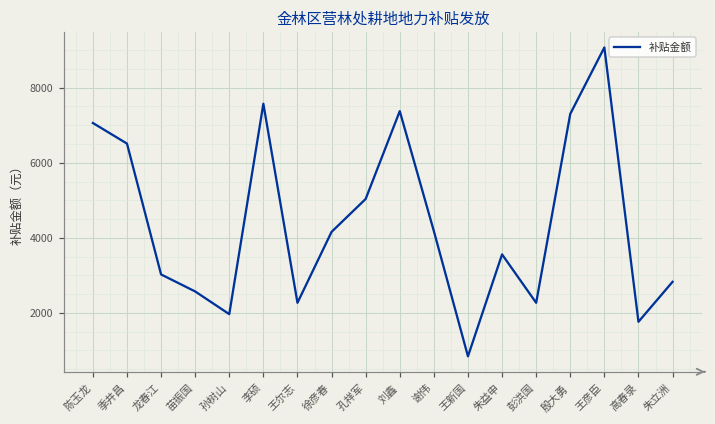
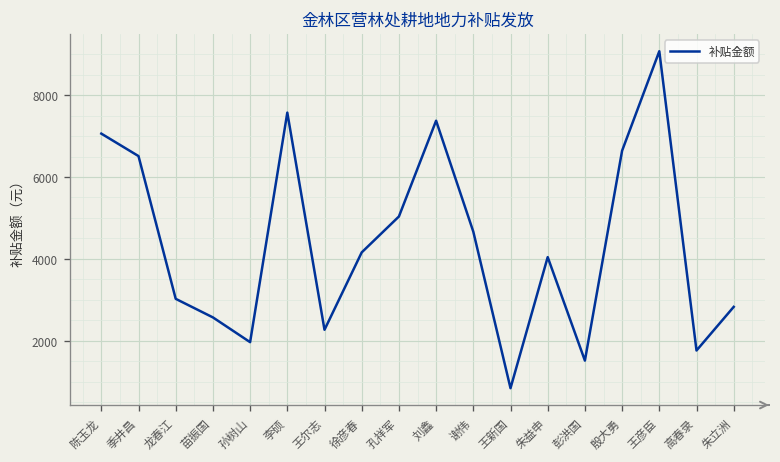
谢伟: 4200 -> 4700
朱益申: 3600 -> 4000
彭洪国: 2300 -> 1500
殷大勇: 7300 -> 6600
